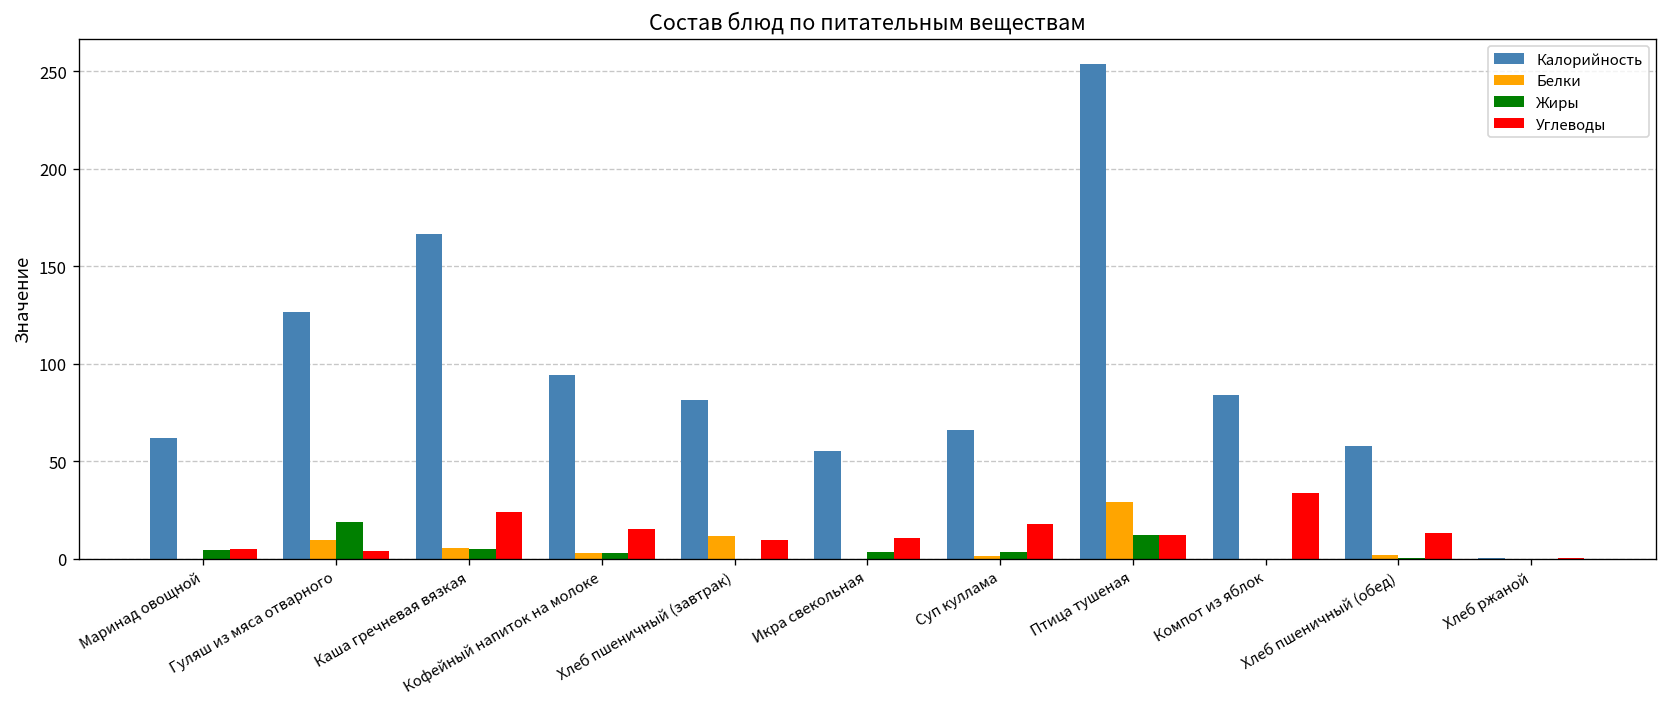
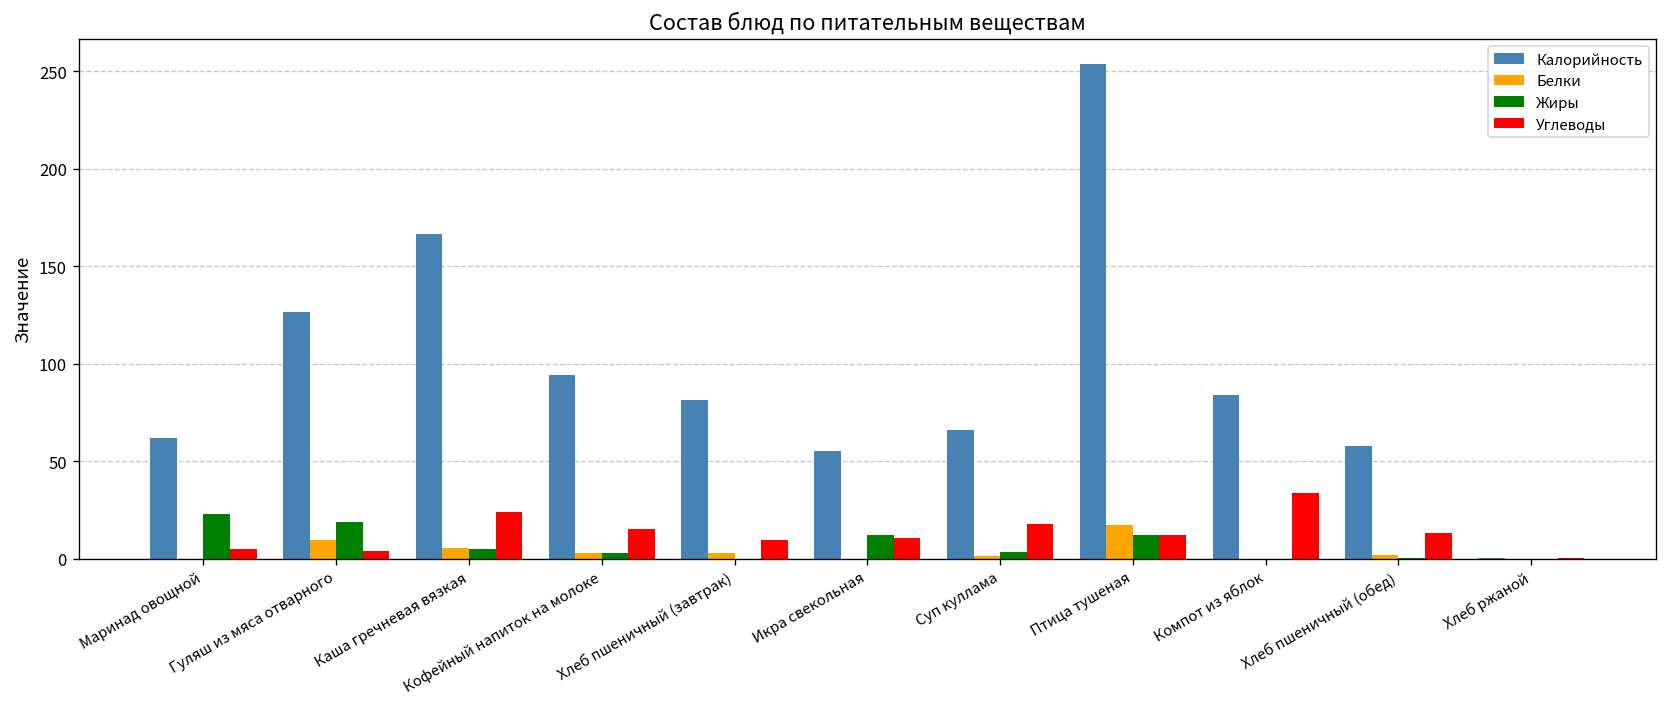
Жиры, Маринад овощной: 4 -> 23
Белки, Хлеб пшеничный (завтрак): 12 -> 3
Жиры, Икра свекольная: 3 -> 12
Белки, Птица тушеная: 29 -> 18
